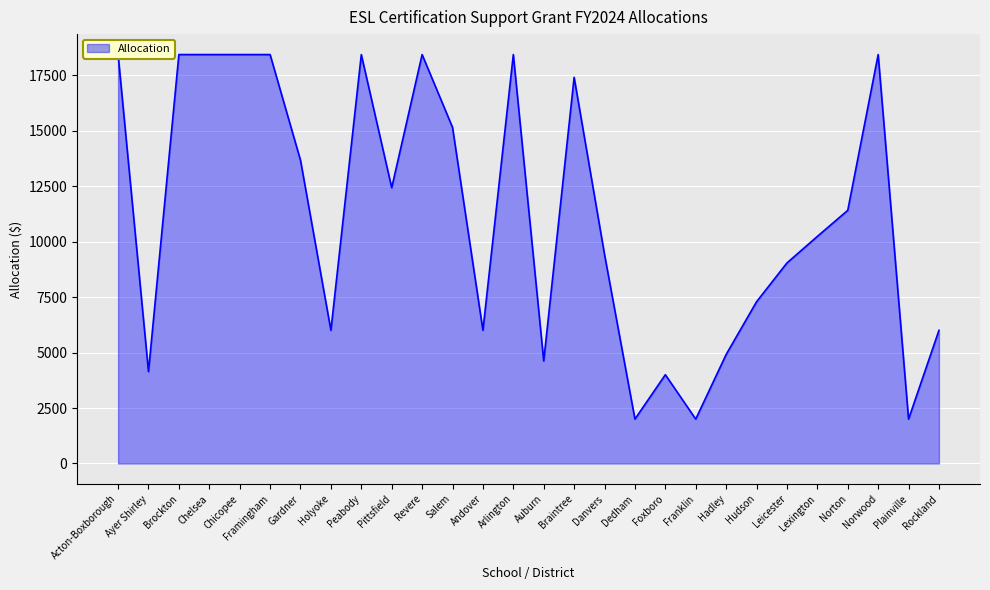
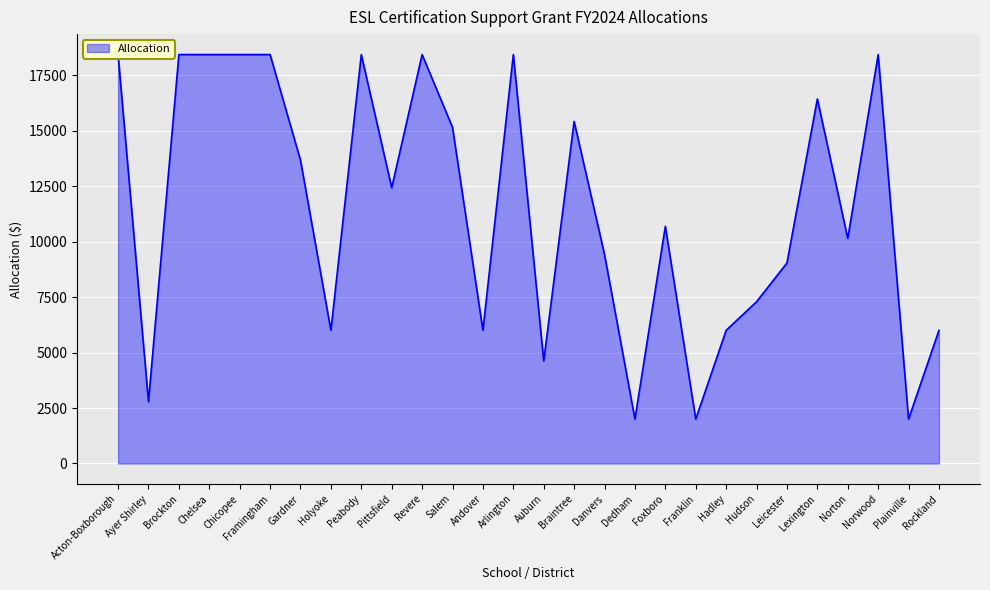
Ayer Shirley: 4100 -> 2800
Braintree: 17400 -> 15400
Foxboro: 4000 -> 10700
Hadley: 4900 -> 6000
Lexington: 10200 -> 16400
Norton: 11400 -> 10100
